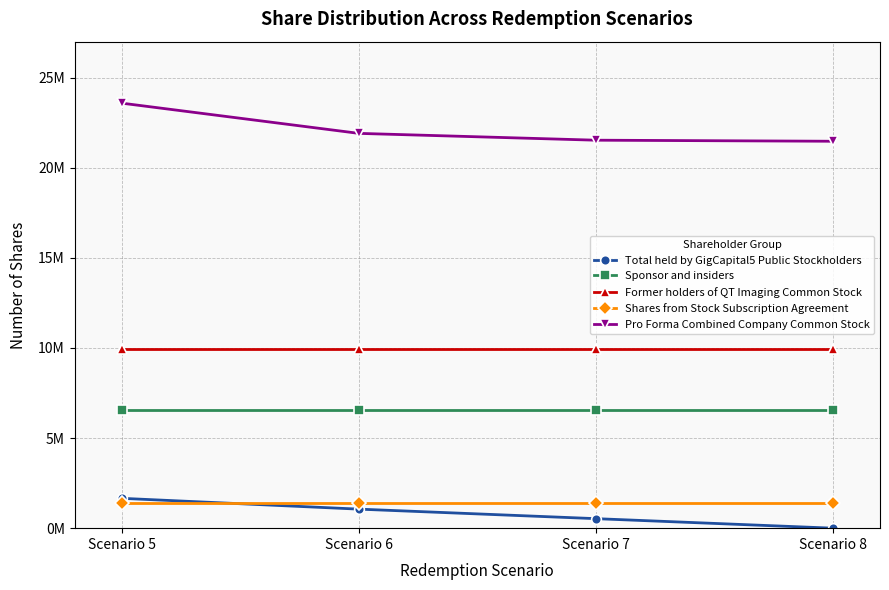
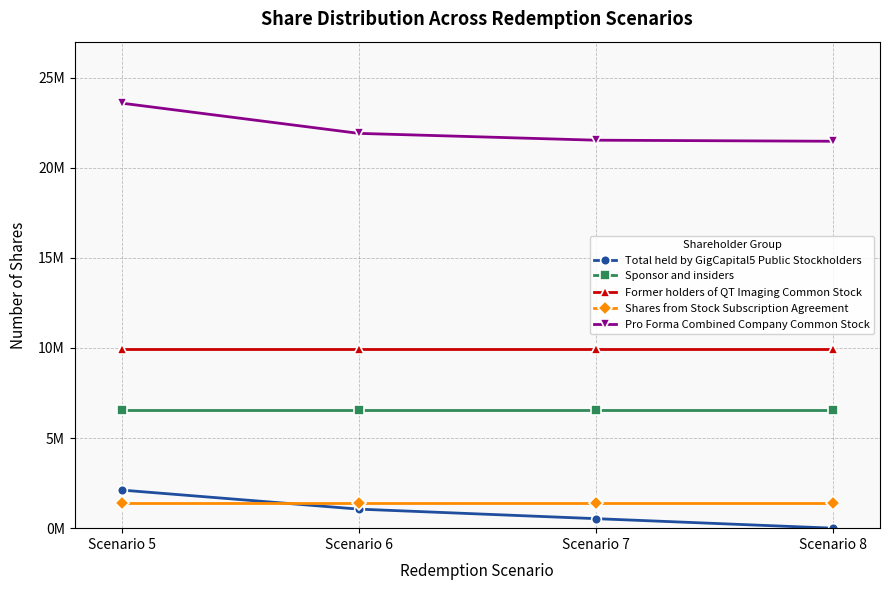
Total held by GigCapital5 Public Stockholders, Scenario 5: 1700000 -> 2100000
